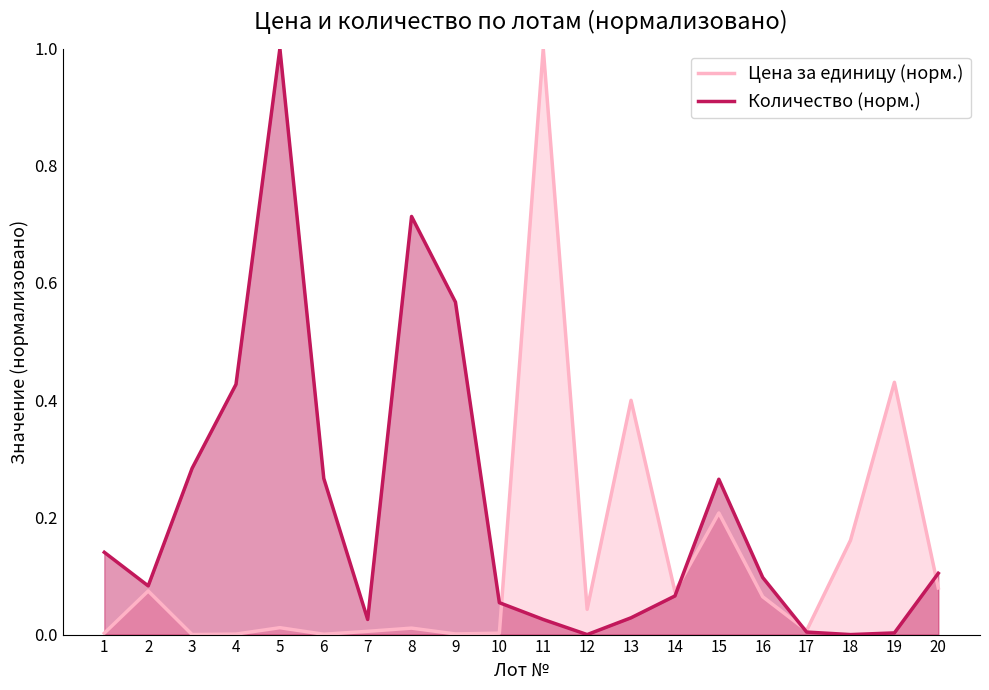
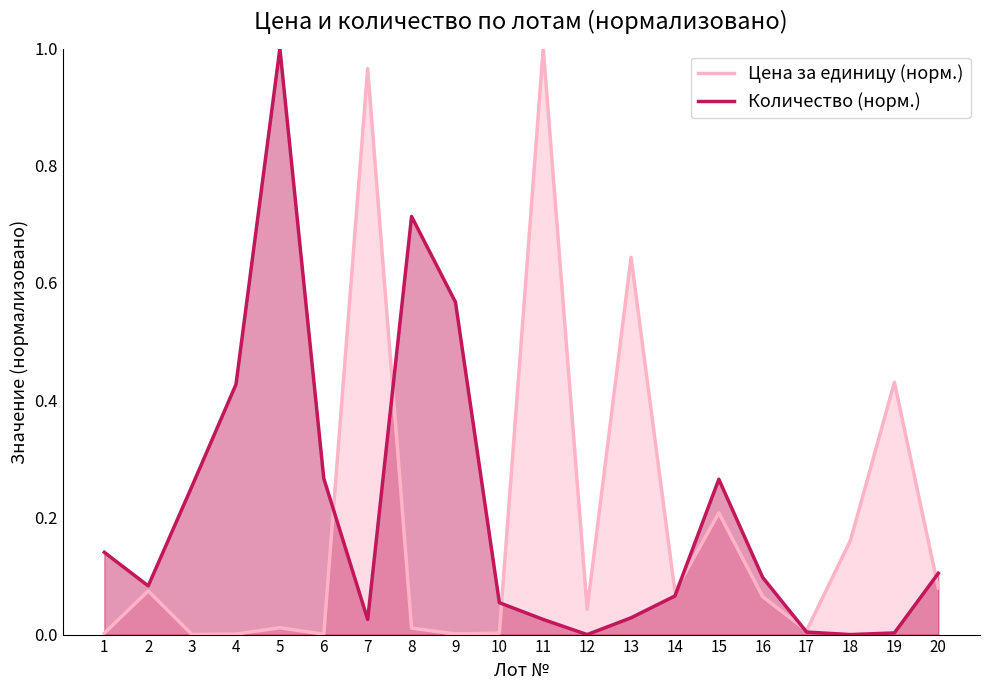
Количество (норм.), 3: 0.28 -> 0.25
Цена за единицу (норм.), 7: 0.01 -> 0.97
Цена за единицу (норм.), 13: 0.40 -> 0.64
